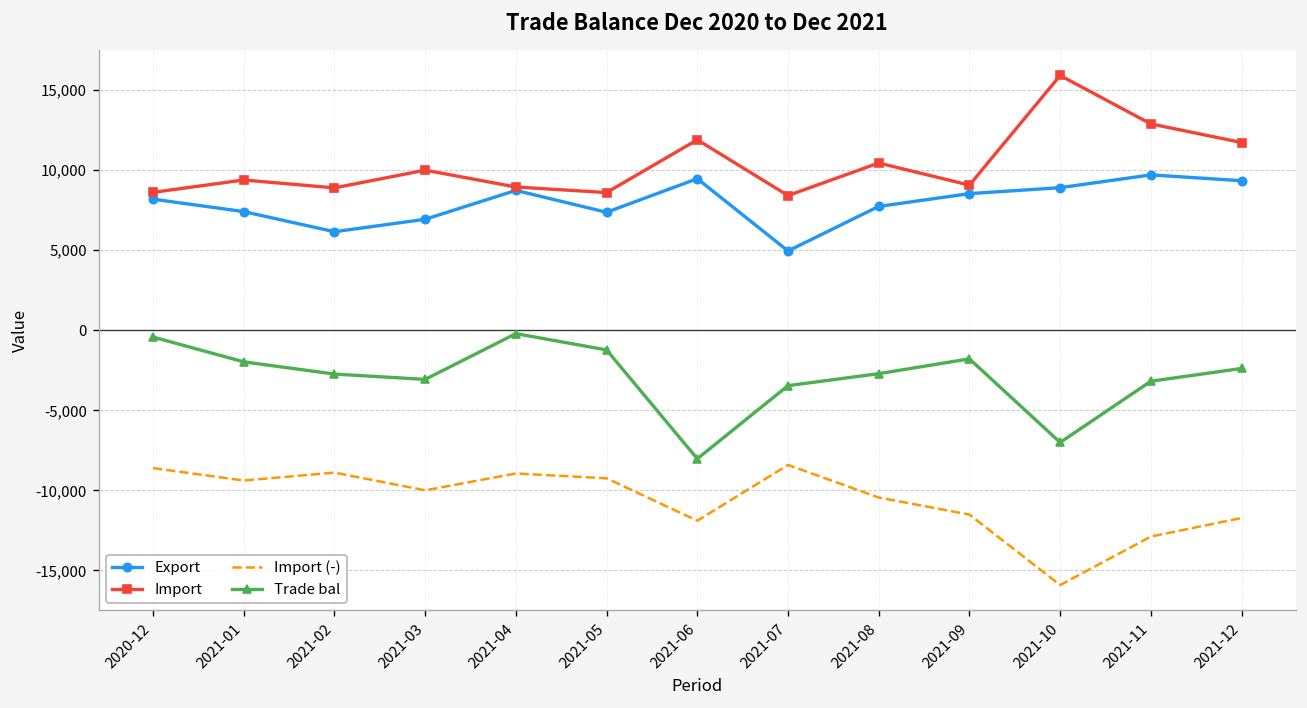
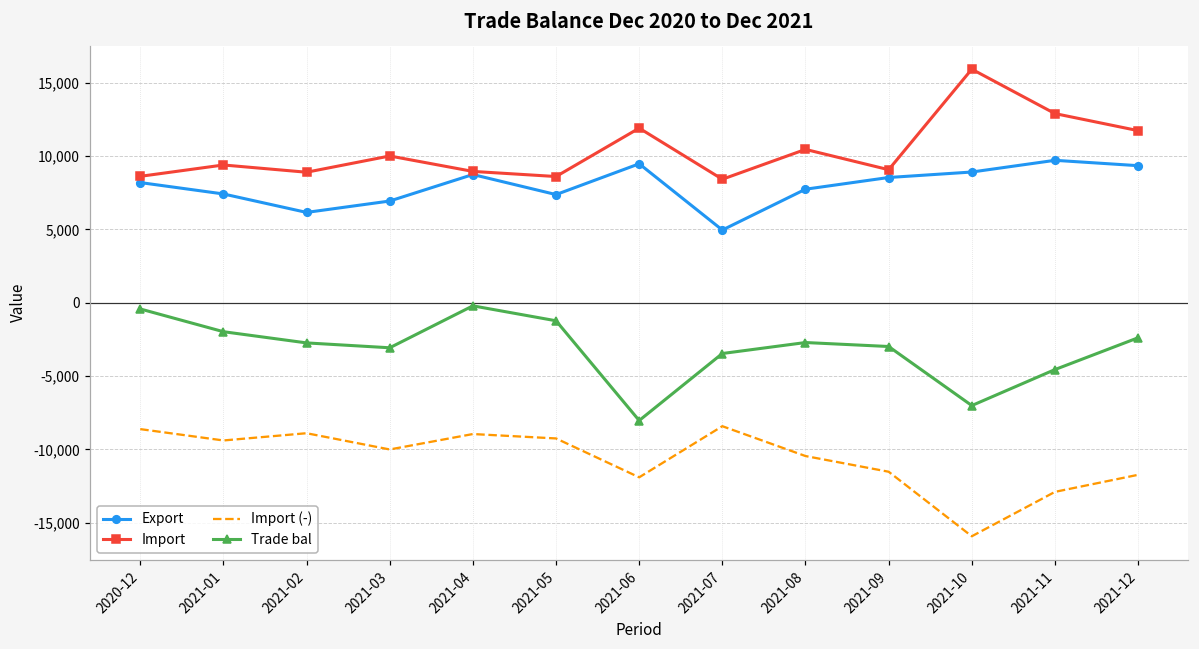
Trade bal, 2021-09: -1,800 -> -3,000
Trade bal, 2021-11: -3,200 -> -4,600
